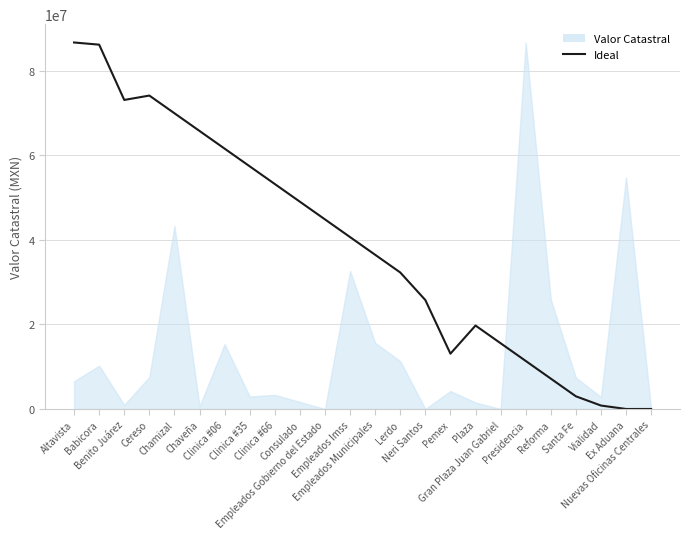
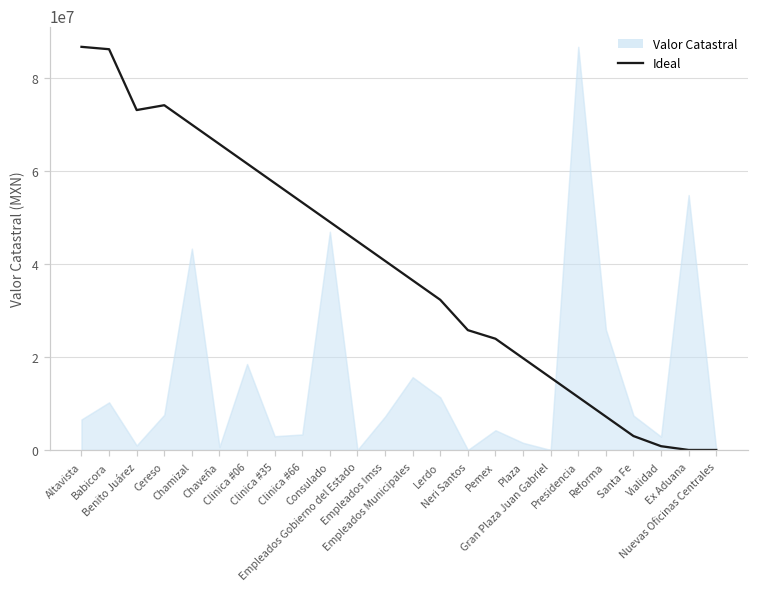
Valor Catastral, Clinica #06: 15000000 -> 18000000
Valor Catastral, Consulado: 2000000 -> 47000000
Valor Catastral, Empleados Imss: 33000000 -> 7000000
Ideal, Pemex: 13000000 -> 24000000
